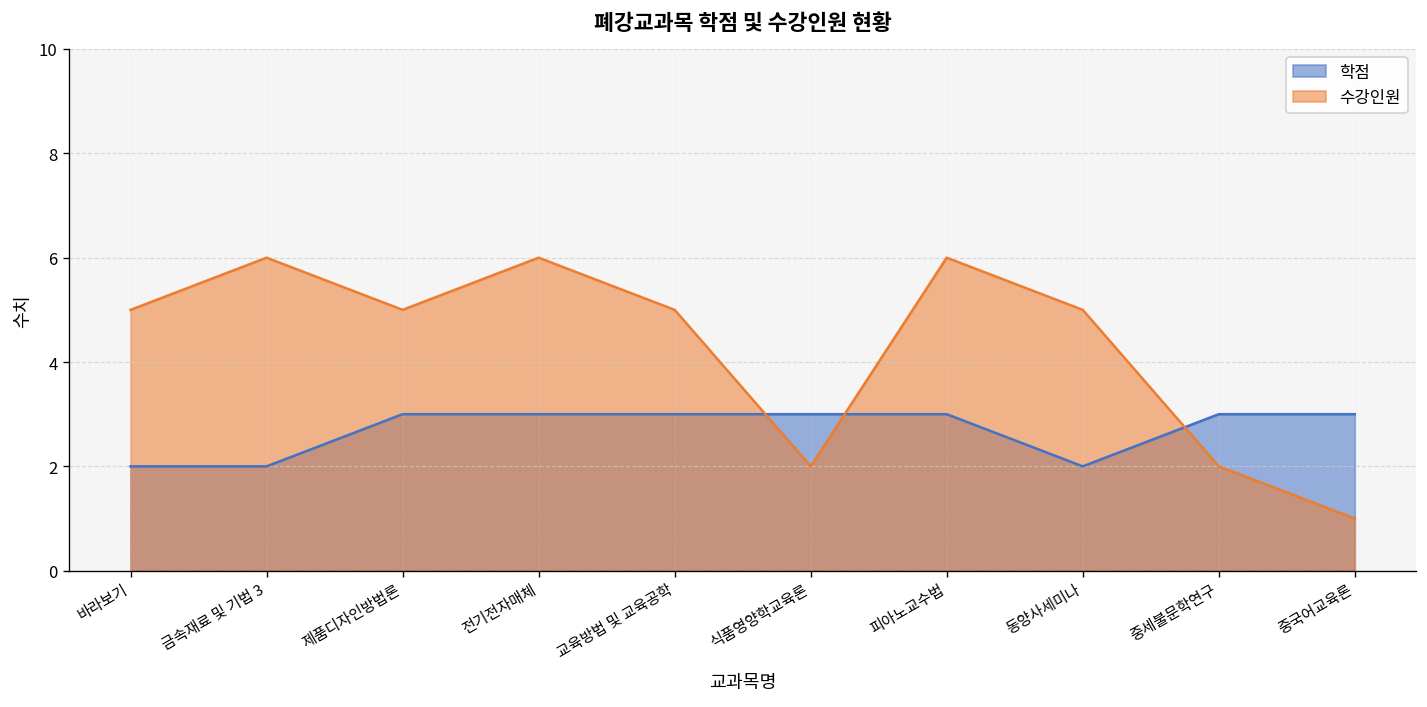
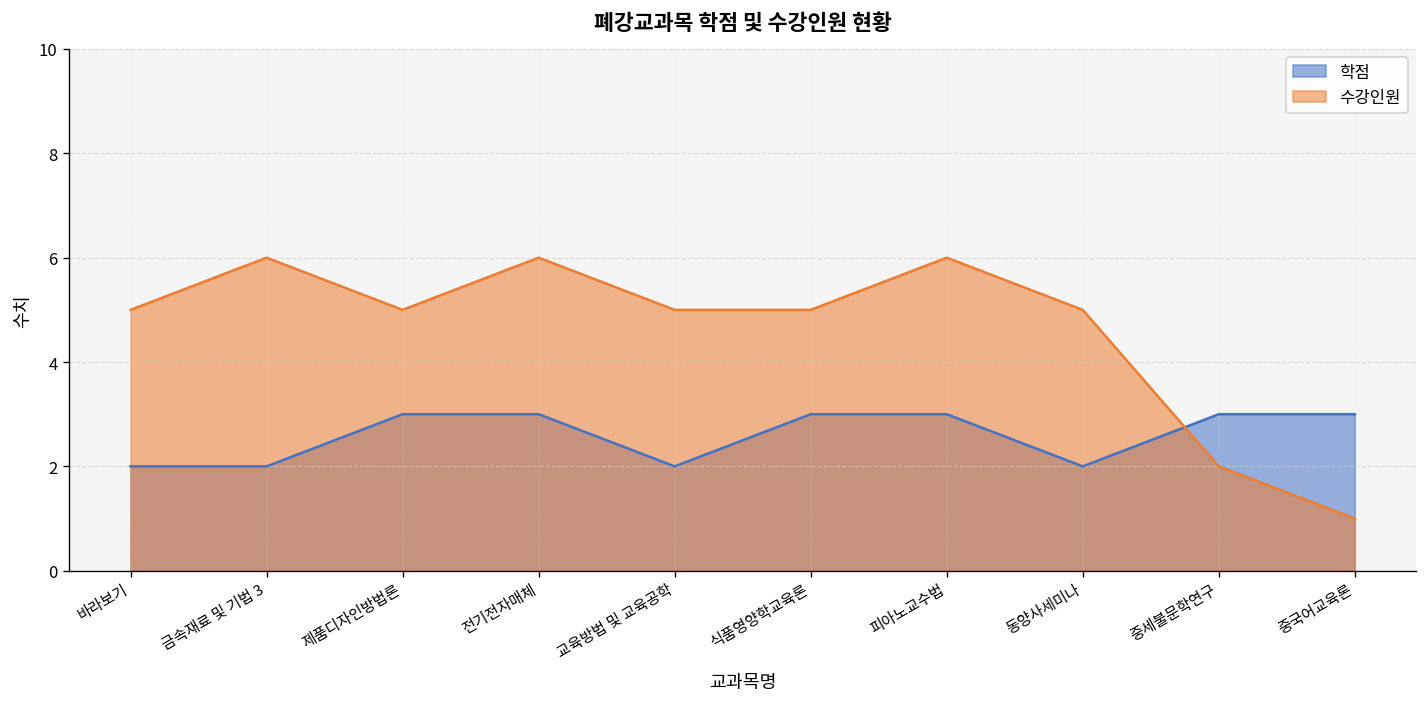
학점, 교육방법 및 교육공학: 3 -> 2
수강인원, 식품영양학교육론: 2 -> 5
